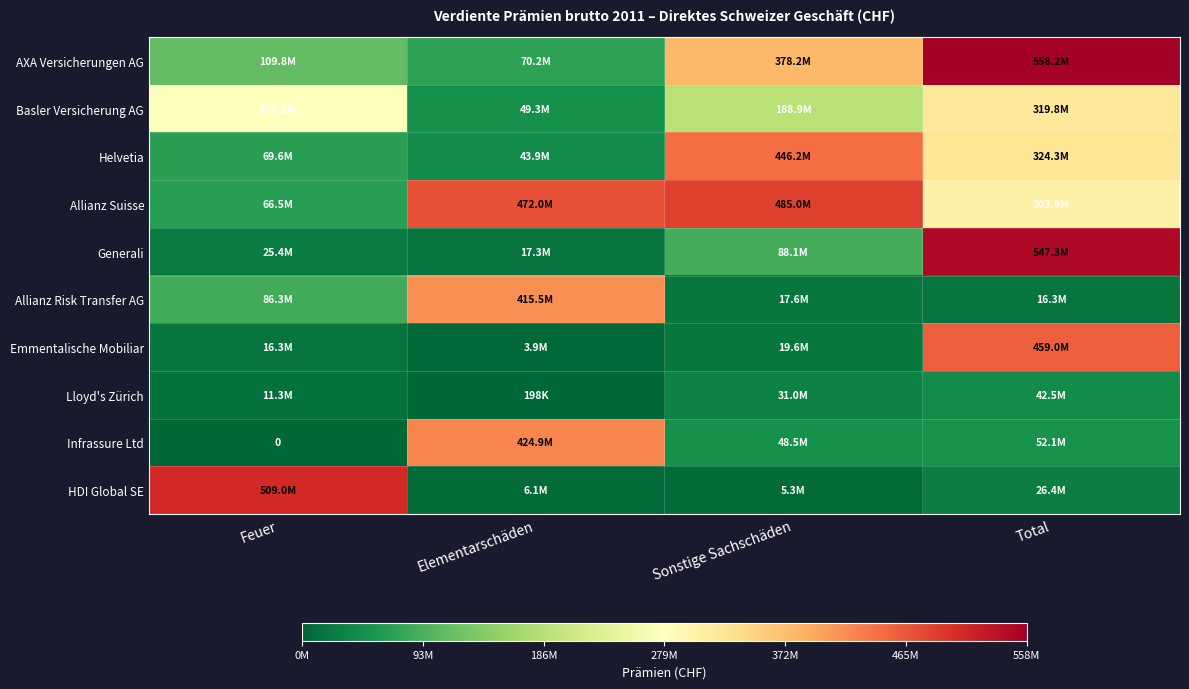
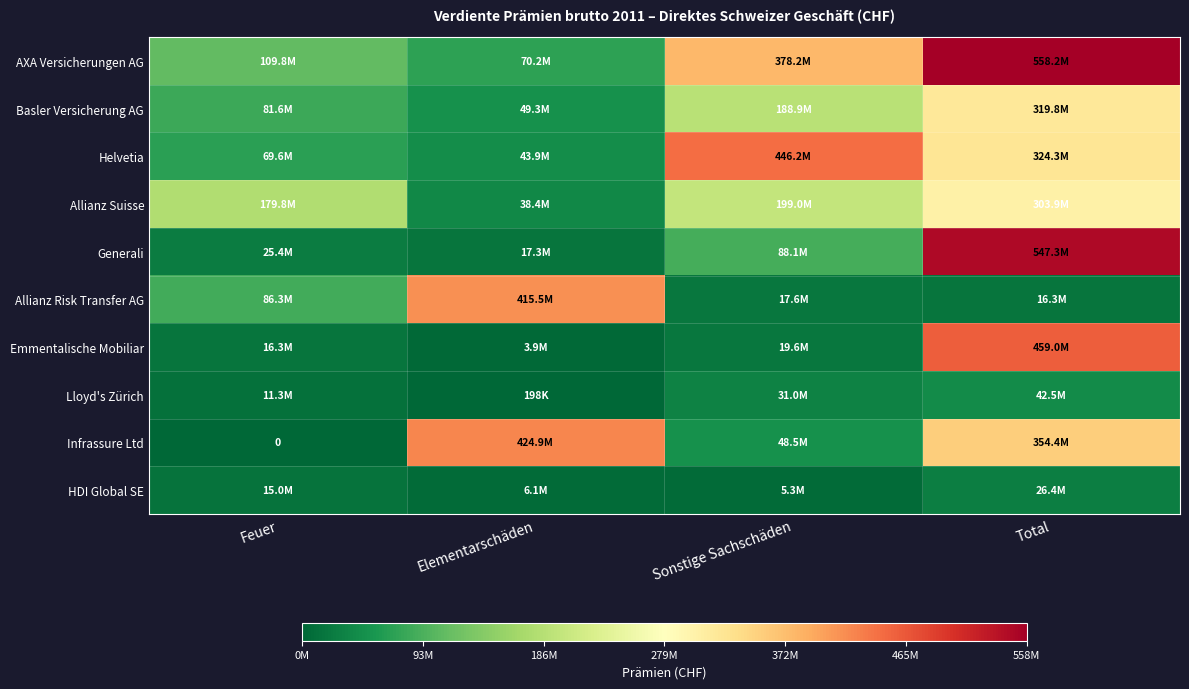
Basler Versicherung AG, Feuer: 279.2M -> 81.6M
Allianz Suisse, Feuer: 66.5M -> 179.8M
Allianz Suisse, Elementarschäden: 472.0M -> 38.4M
Allianz Suisse, Sonstige Sachschäden: 485.0M -> 199.0M
Infrassure Ltd, Total: 52.1M -> 354.4M
HDI Global SE, Feuer: 509.0M -> 15.0M
